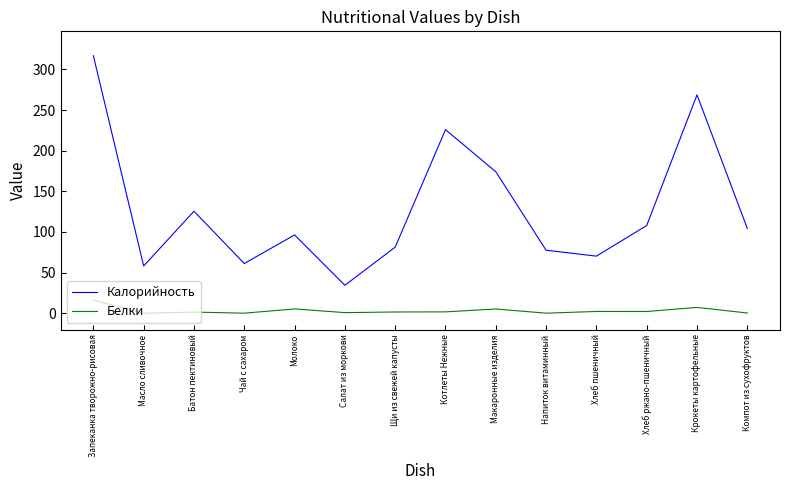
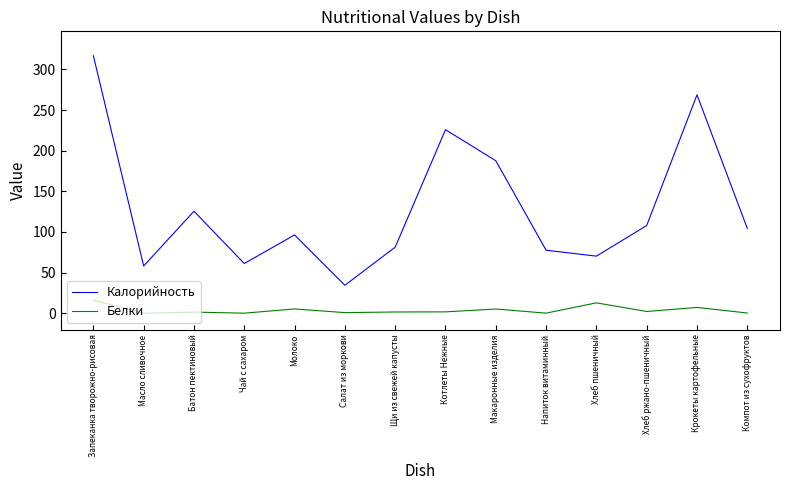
Калорийность, Макаронные изделия: 170 -> 190
Белки, Хлеб пшеничный: 0 -> 10
